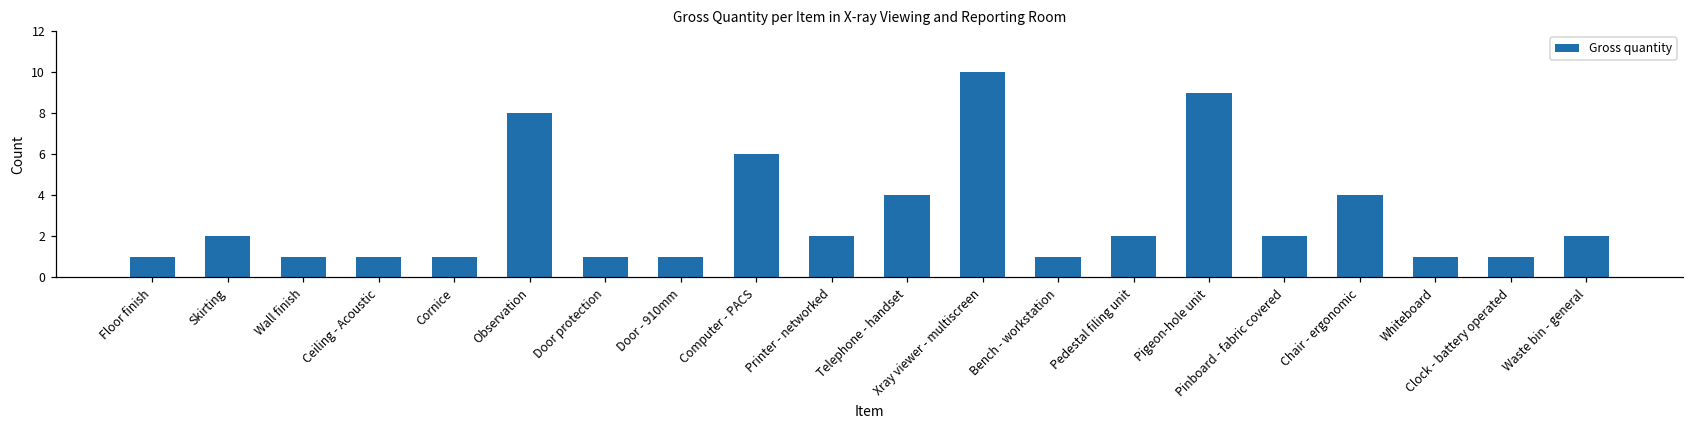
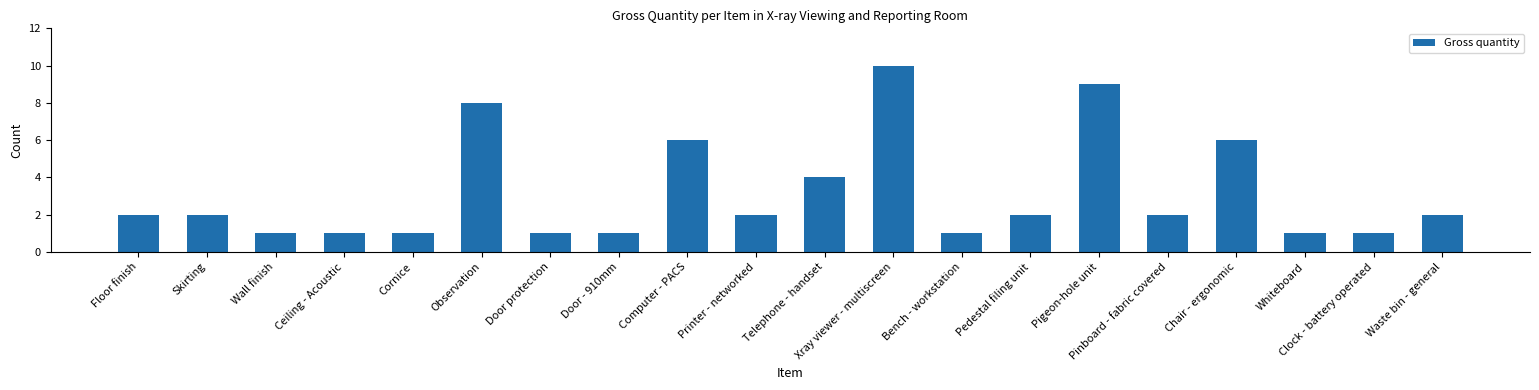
Floor finish: 1 -> 2
Chair - ergonomic: 4 -> 6
